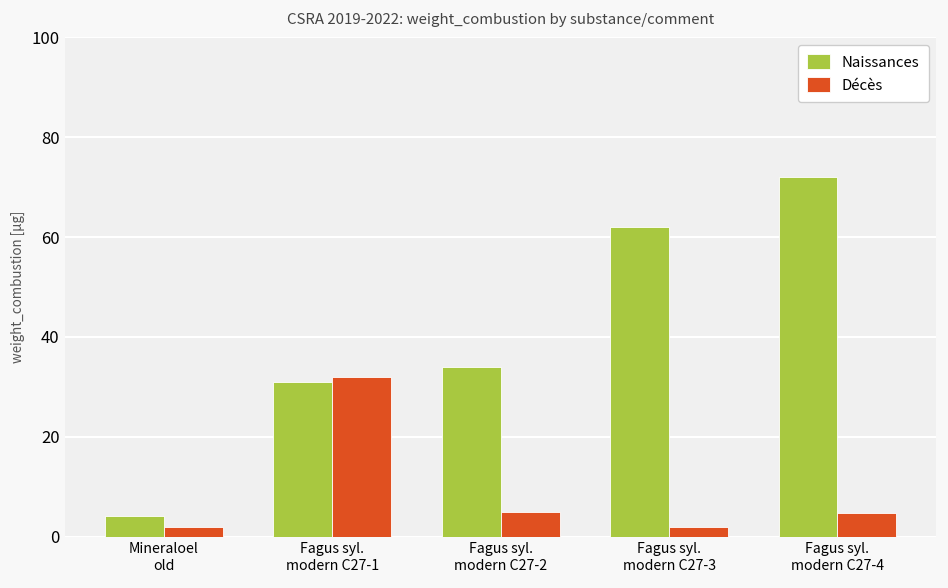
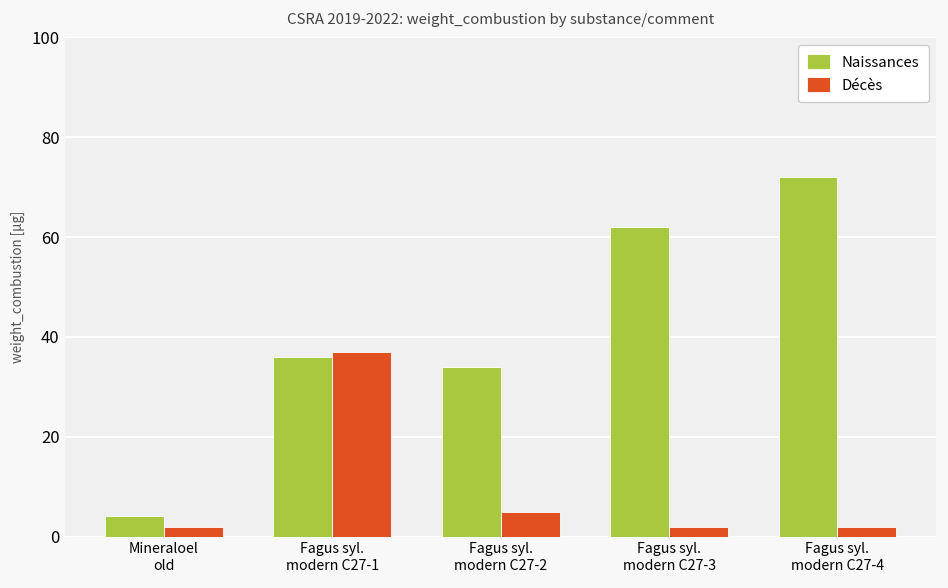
Naissances, Fagus syl. modern C27-1: 31 -> 36
Décès, Fagus syl. modern C27-1: 32 -> 37
Décès, Fagus syl. modern C27-4: 5 -> 2
